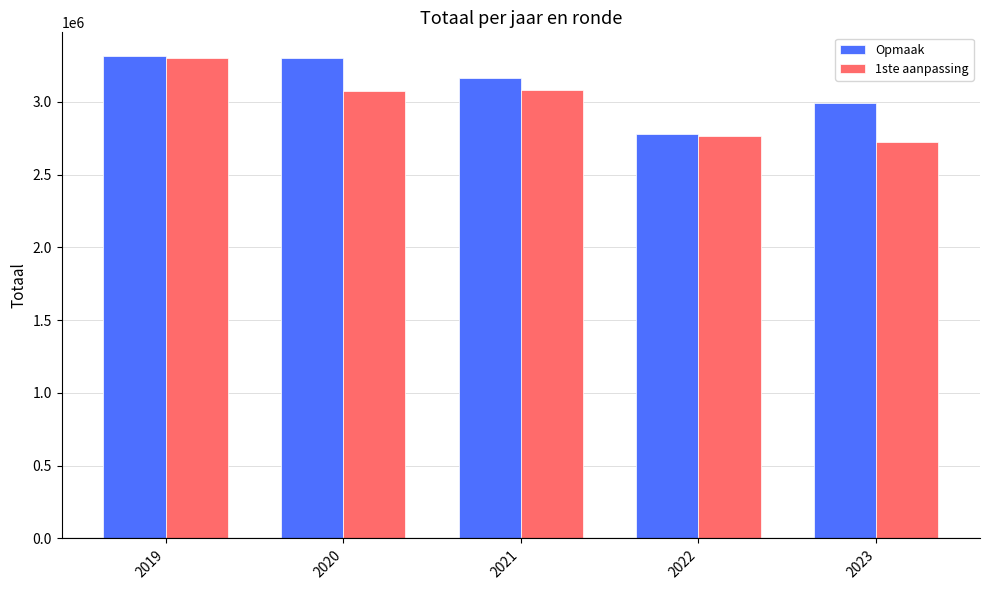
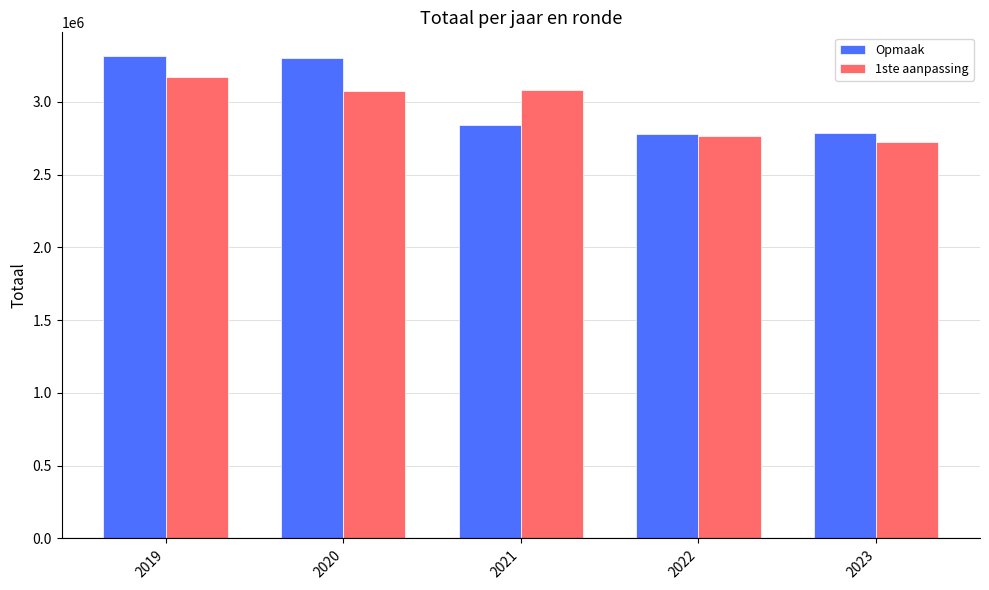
1ste aanpassing, 2019: 3300000 -> 3170000
Opmaak, 2021: 3160000 -> 2840000
Opmaak, 2023: 2990000 -> 2790000
